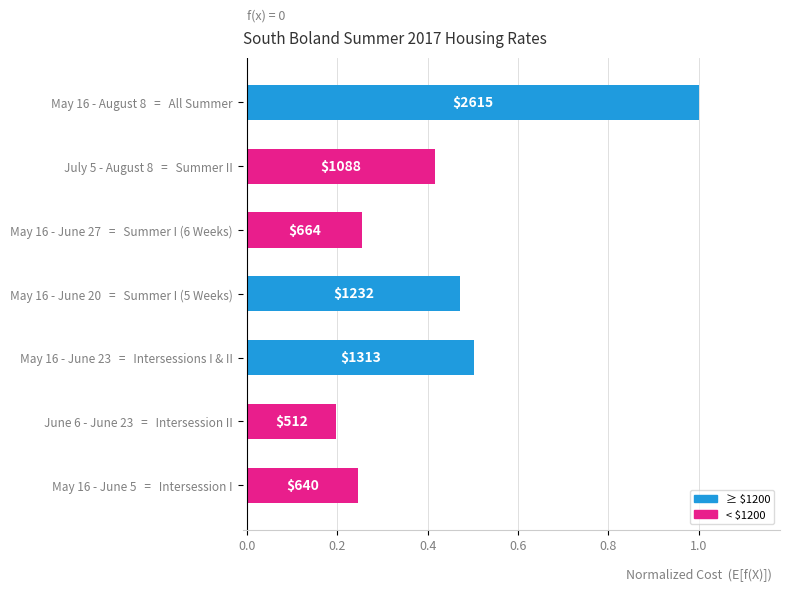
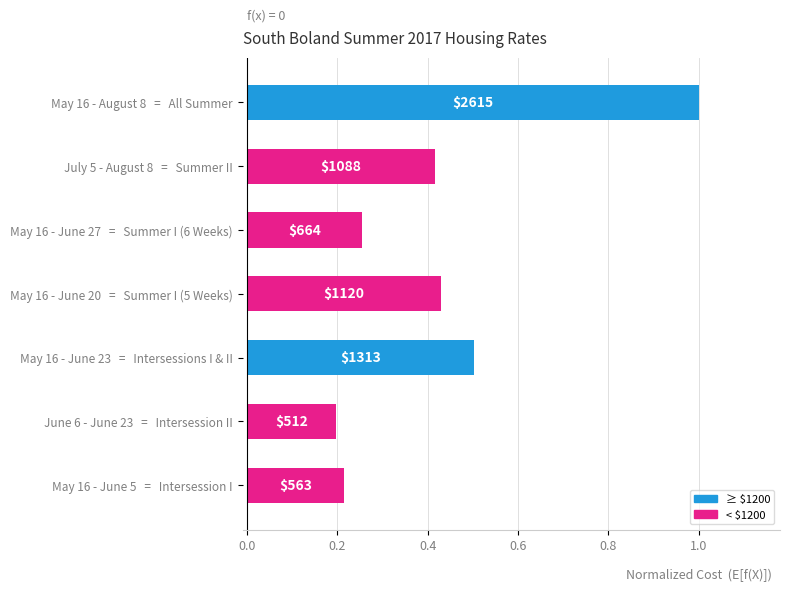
May 16 - June 20 = Summer I (5 Weeks): $1232 -> $1120
May 16 - June 5 = Intersession I: $640 -> $563
